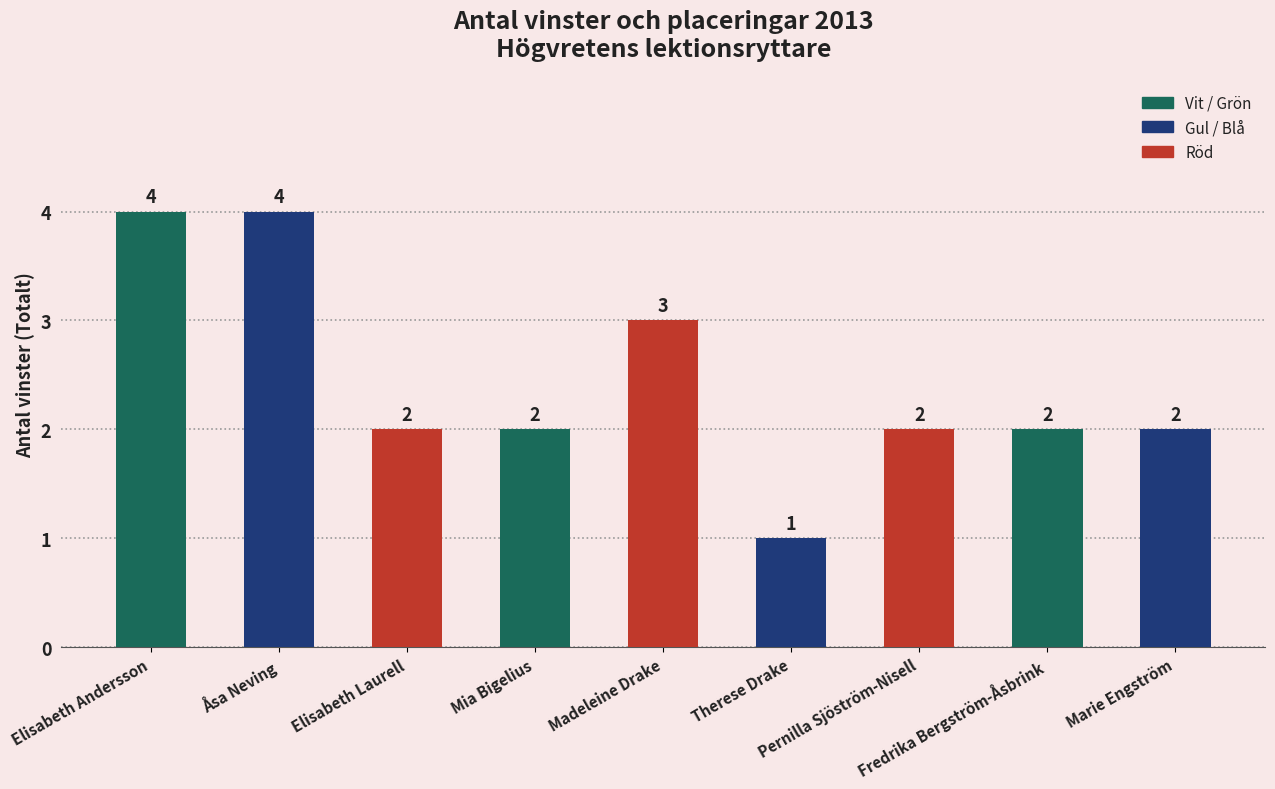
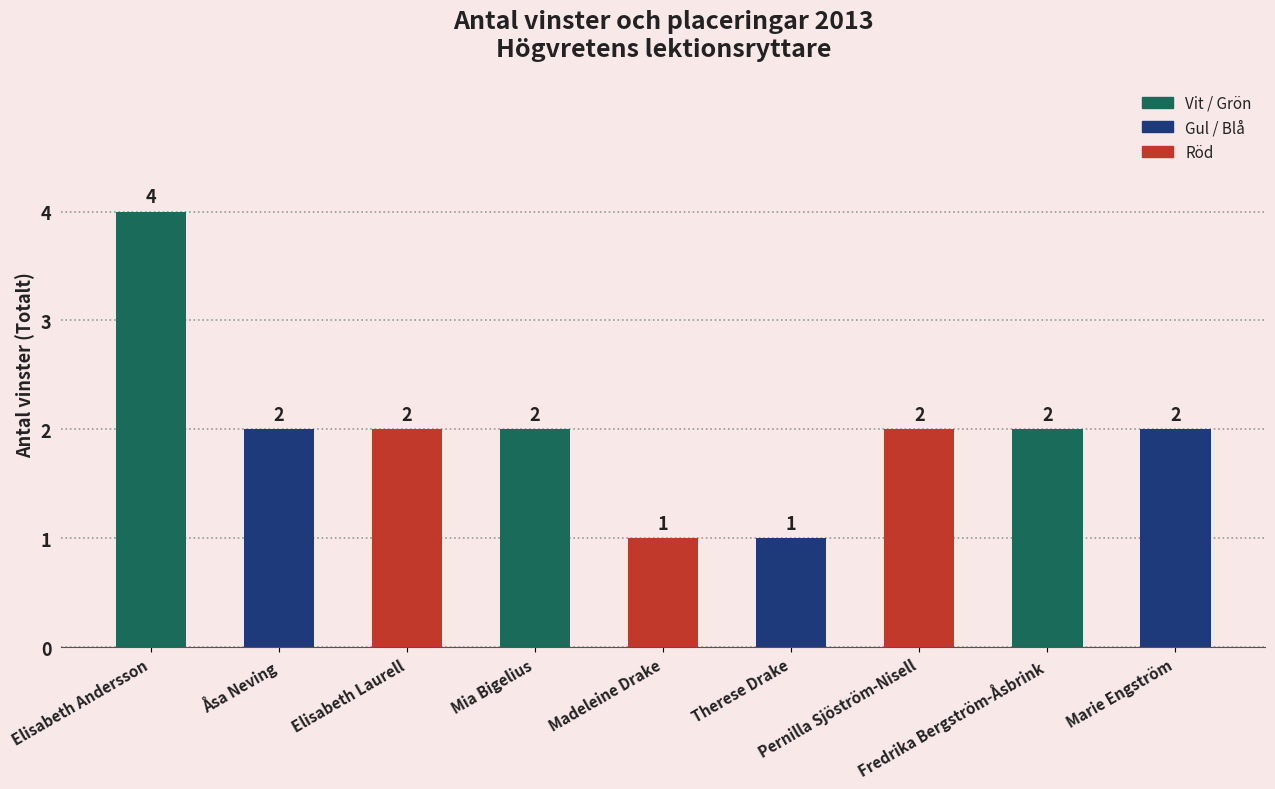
Åsa Neving: 4 -> 2
Madeleine Drake: 3 -> 1
